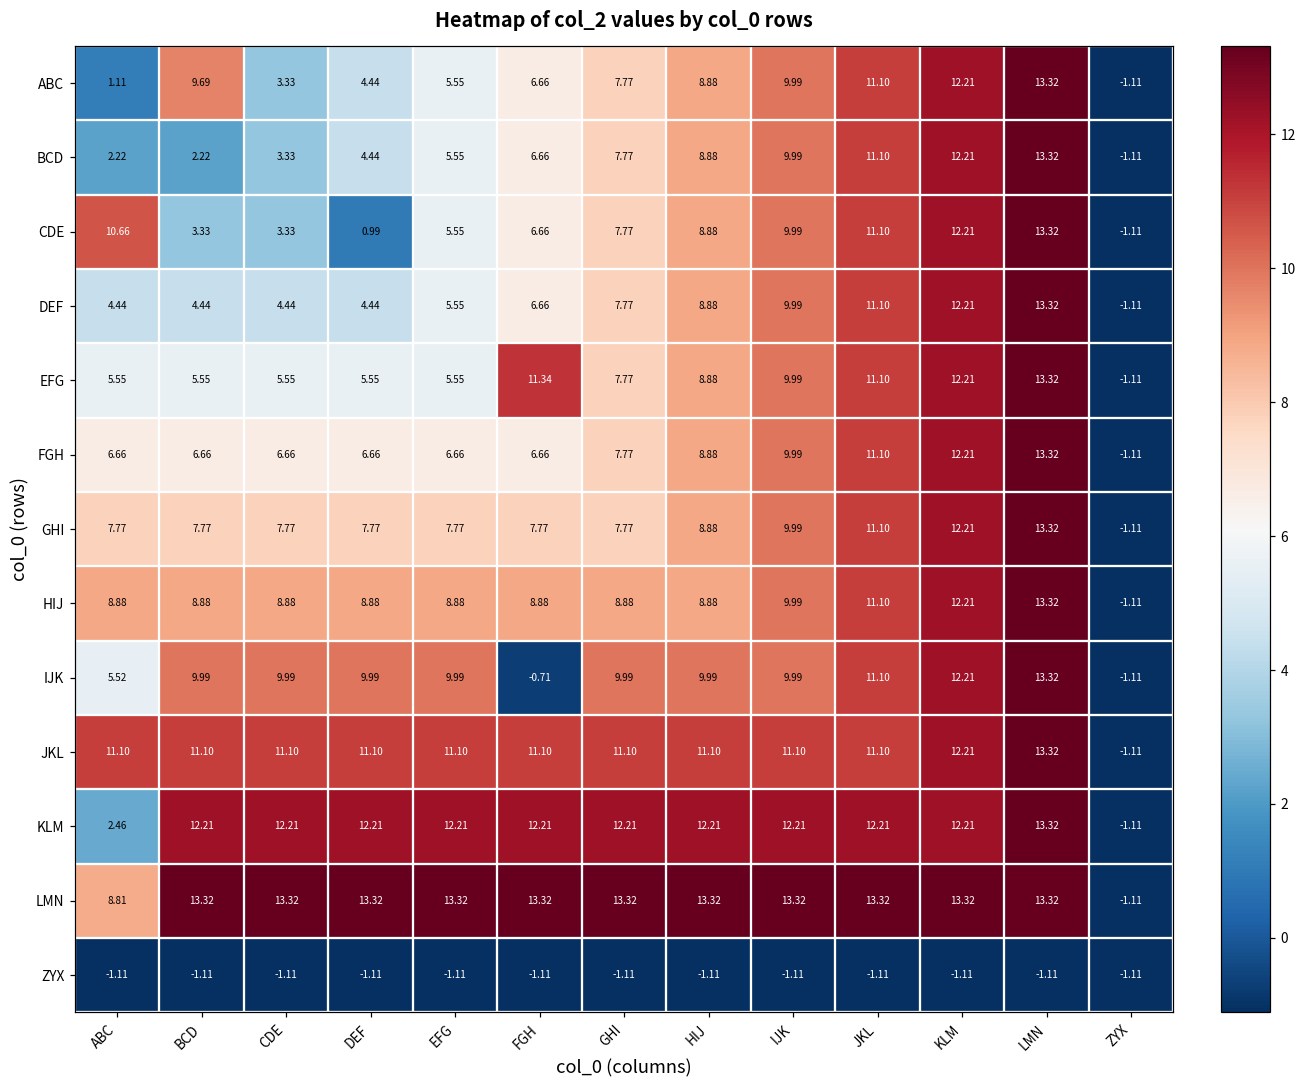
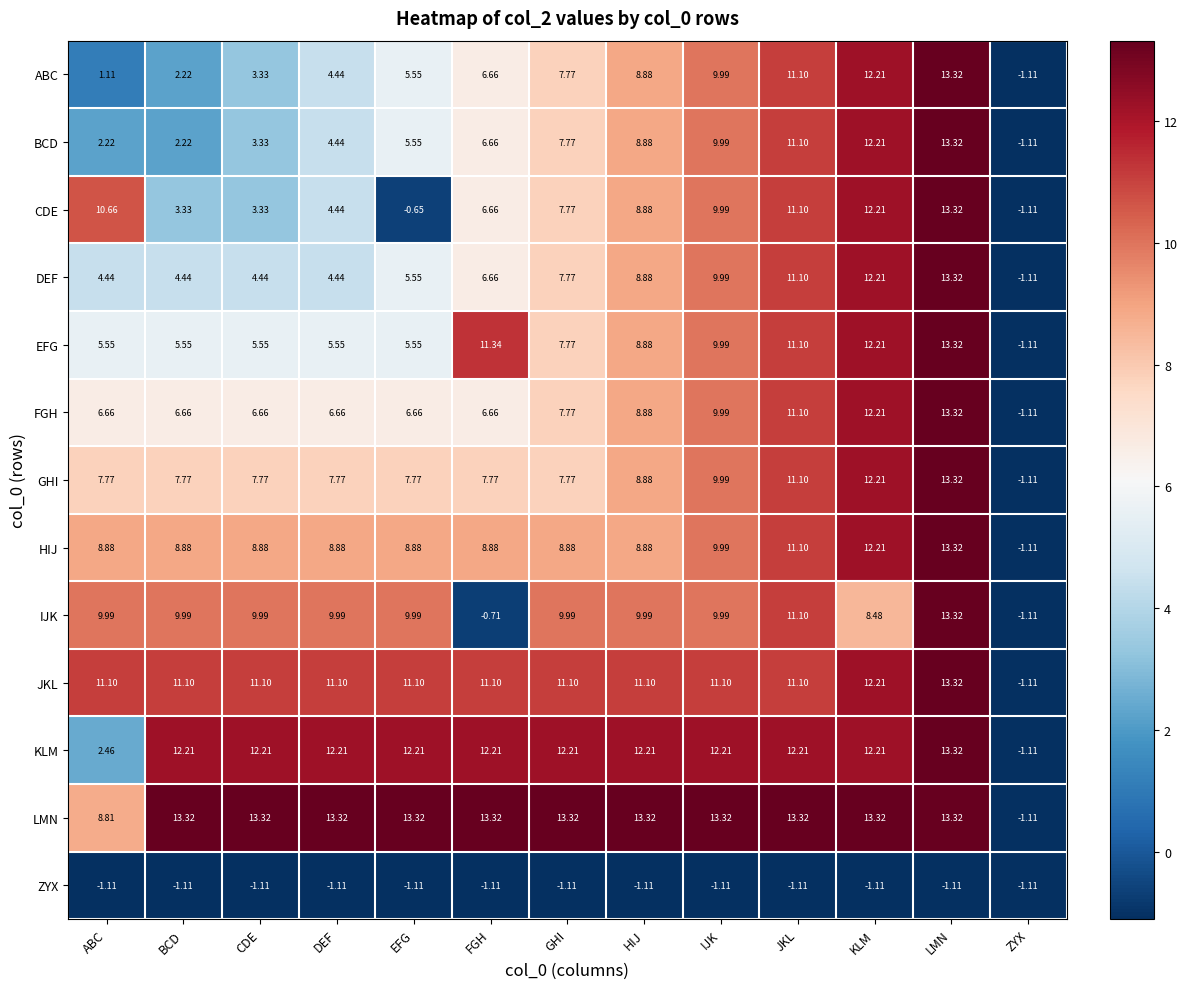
ABC, BCD: 9.69 -> 2.22
CDE, DEF: 0.99 -> 4.44
CDE, EFG: 5.55 -> -0.65
IJK, ABC: 5.52 -> 9.99
IJK, KLM: 12.21 -> 8.48
